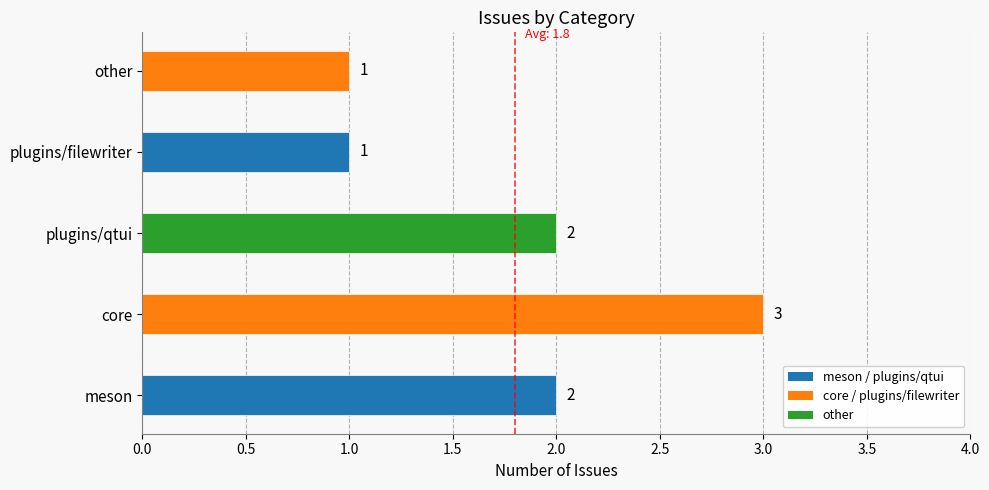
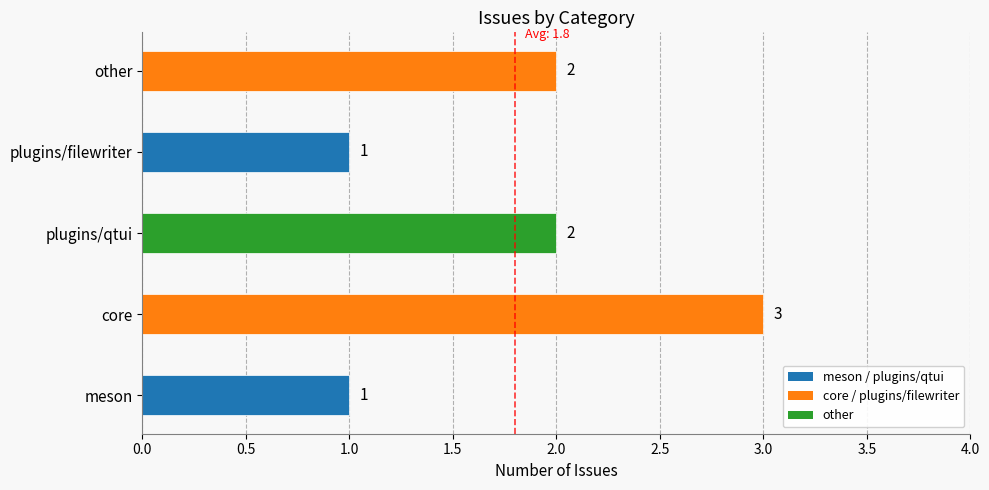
other: 1 -> 2
meson: 2 -> 1
